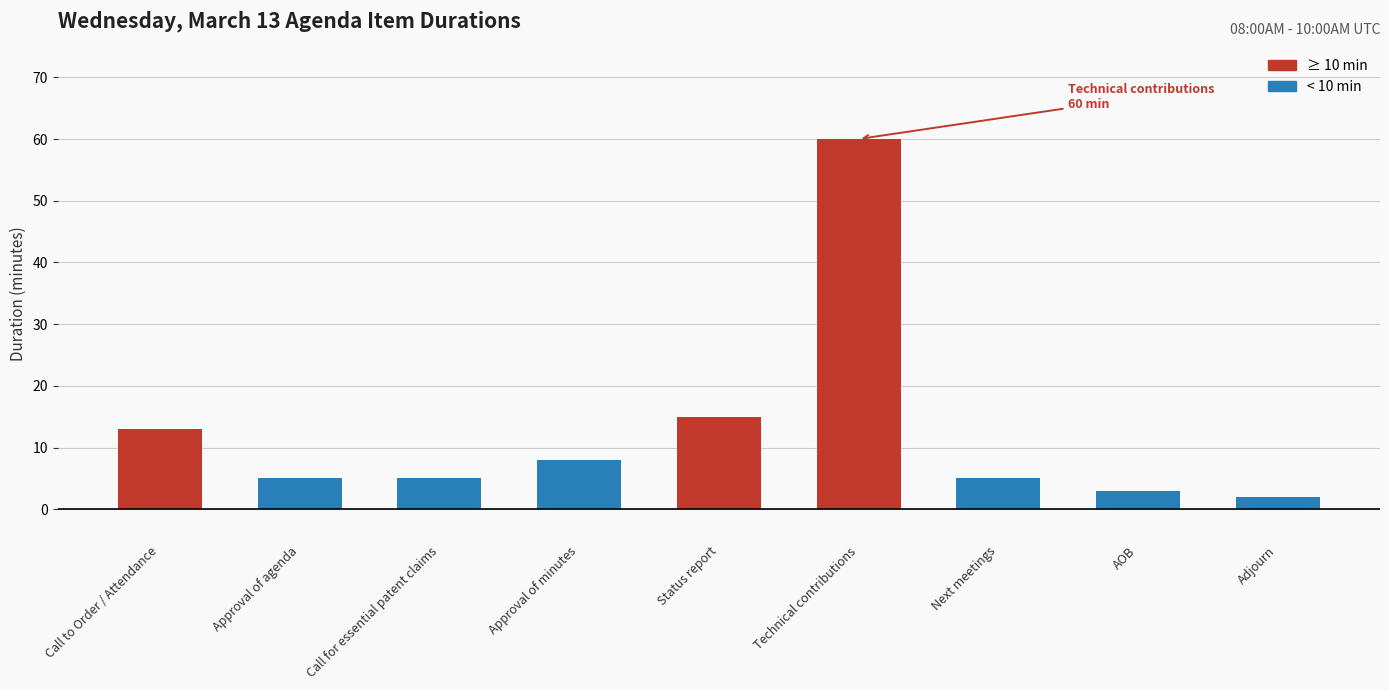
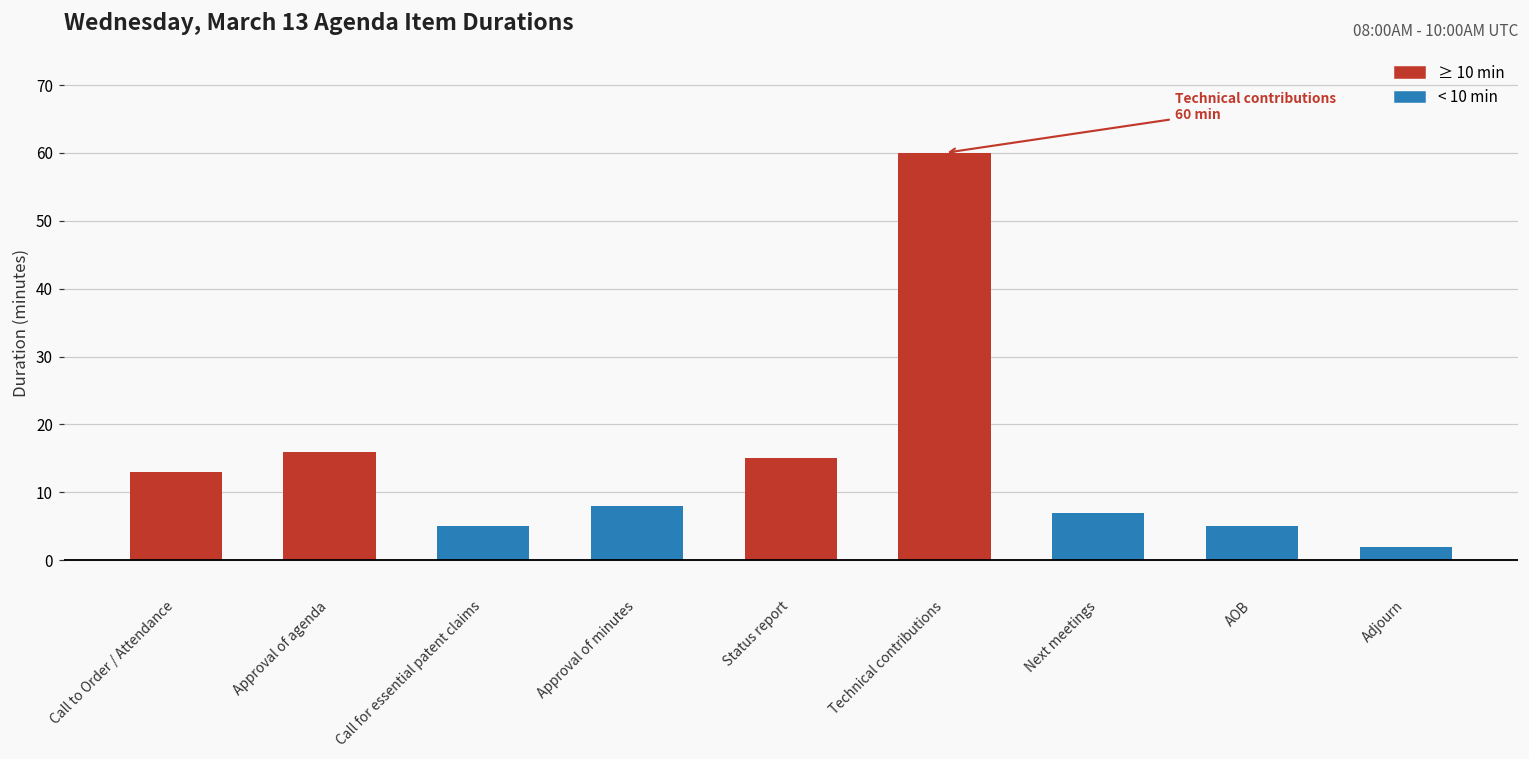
Approval of agenda: 5 -> 16
Next meetings: 5 -> 7
AOB: 3 -> 5
